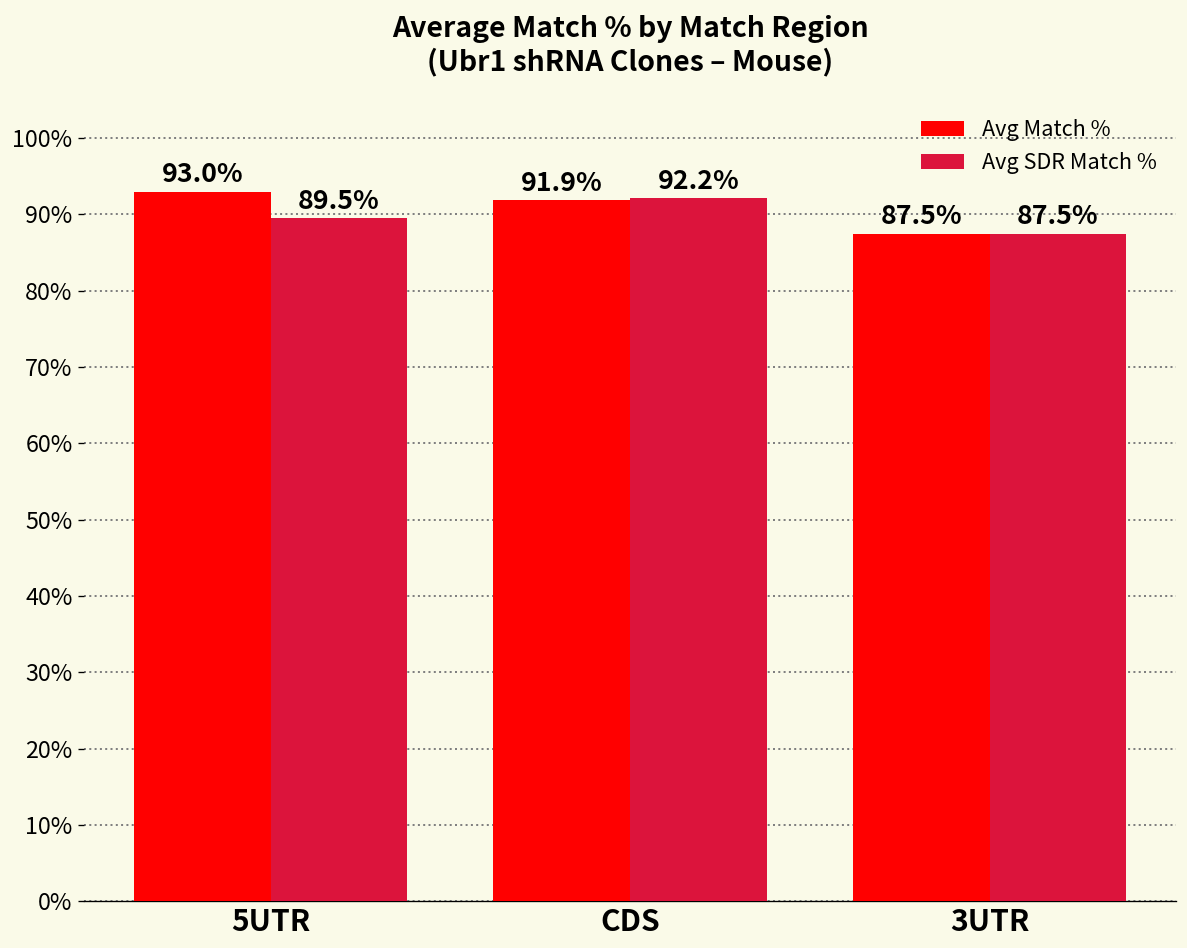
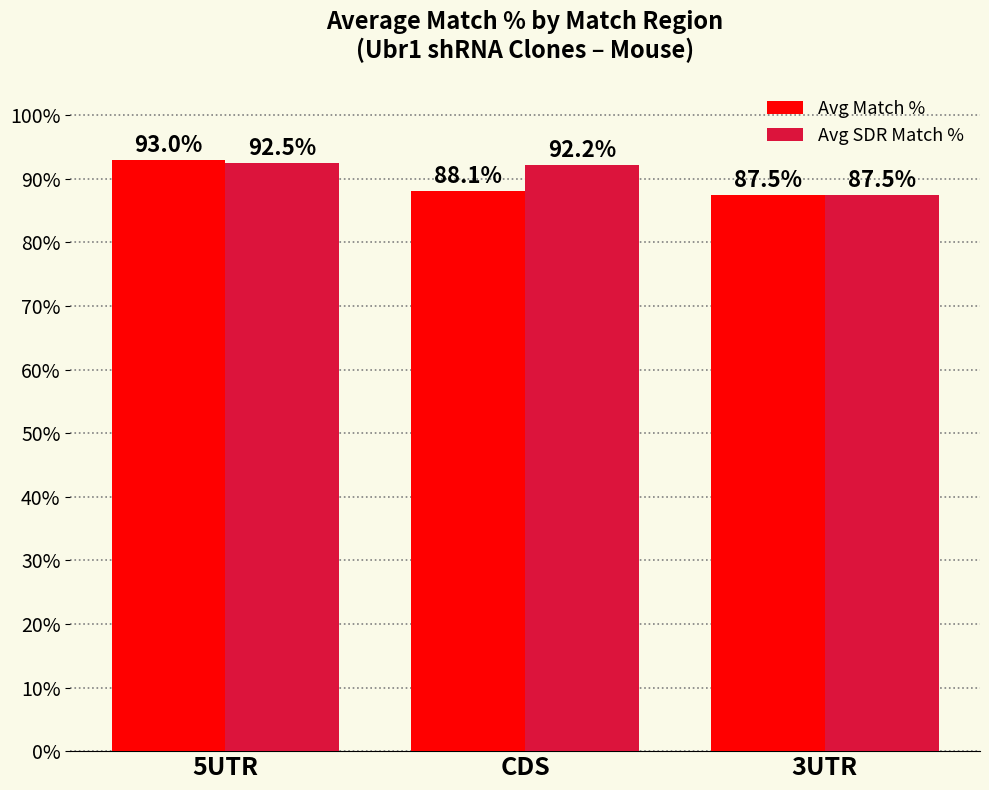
Avg SDR Match %, 5UTR: 89.5% -> 92.5%
Avg Match %, CDS: 91.9% -> 88.1%
